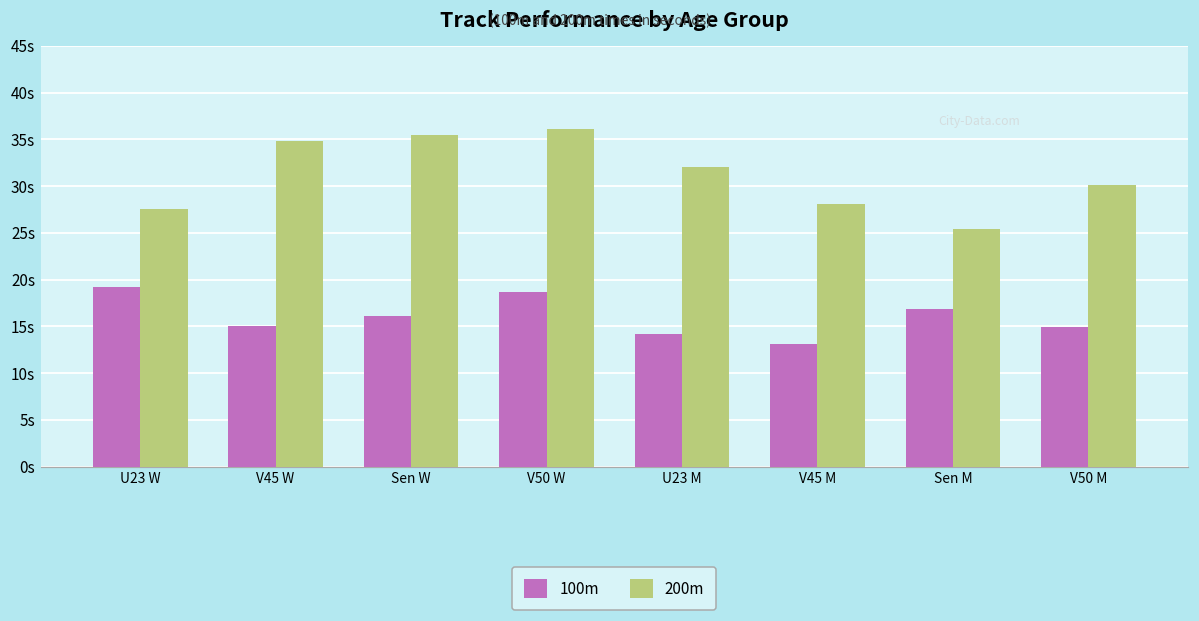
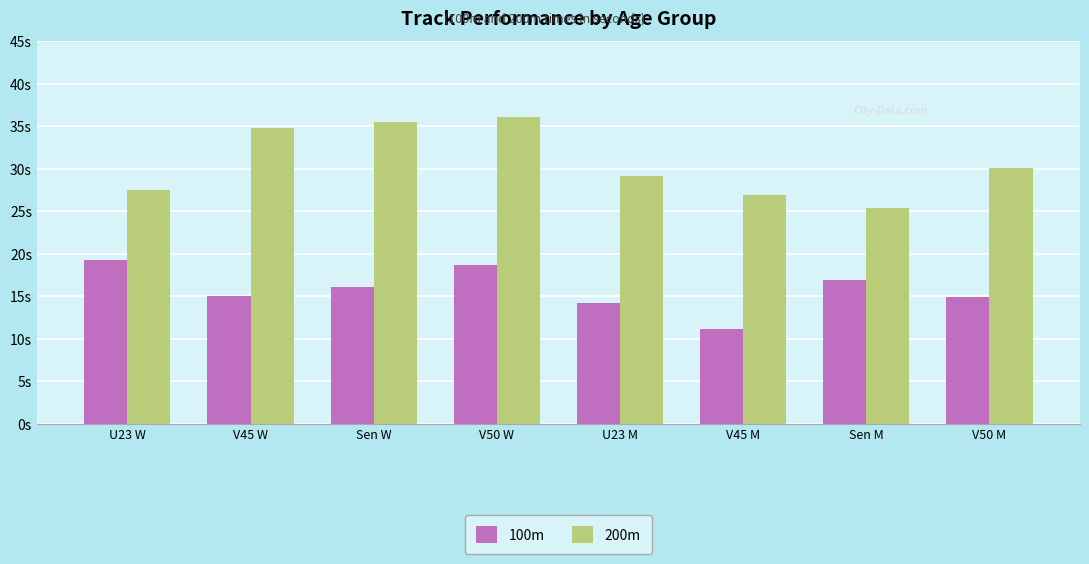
200m, U23 M: 32s -> 29s
100m, V45 M: 13s -> 11s
200m, V45 M: 28s -> 27s
